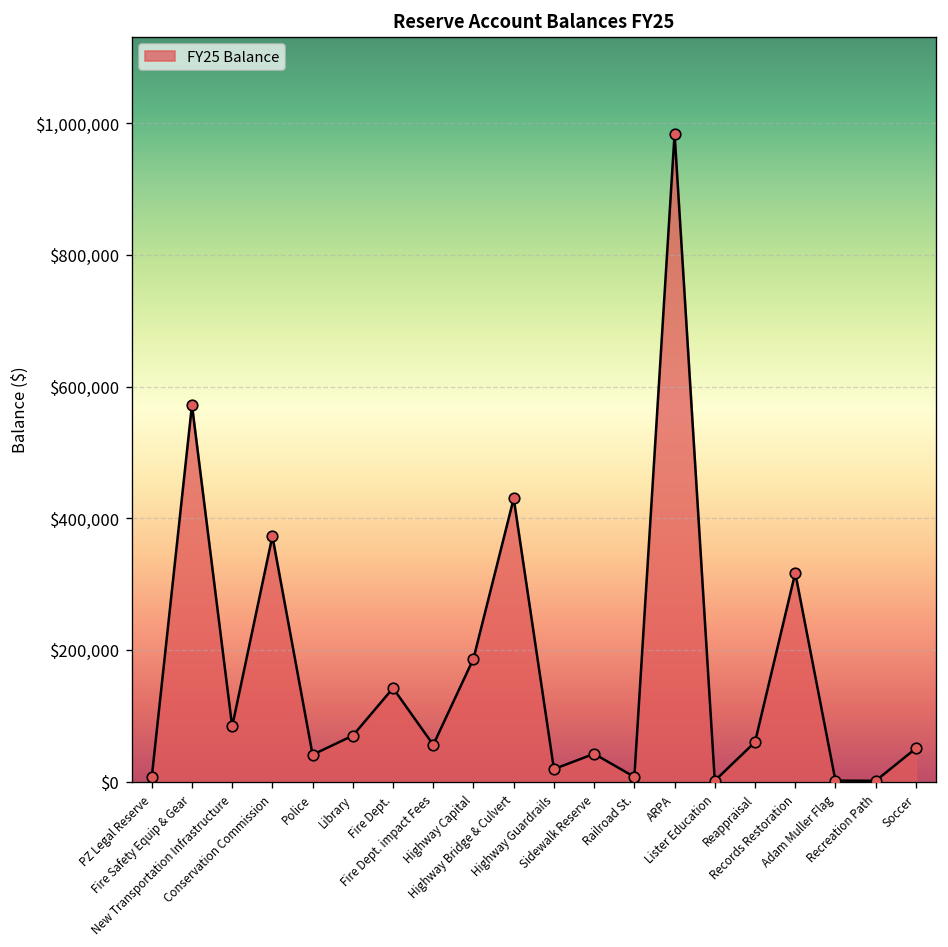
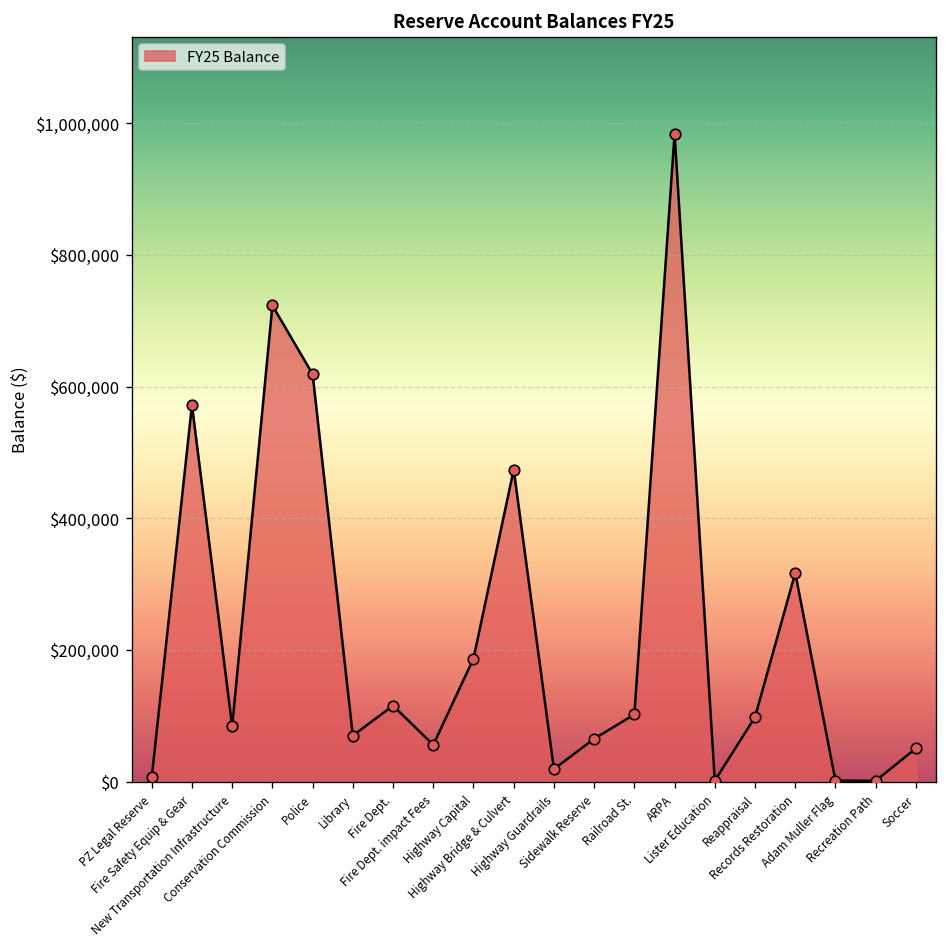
Conservation Commission: $370,000 -> $720,000
Police: $40,000 -> $620,000
Fire Dept.: $140,000 -> $120,000
Highway Bridge & Culvert: $430,000 -> $470,000
Sidewalk Reserve: $40,000 -> $70,000
Railroad St.: $10,000 -> $100,000
Reappraisal: $60,000 -> $100,000
